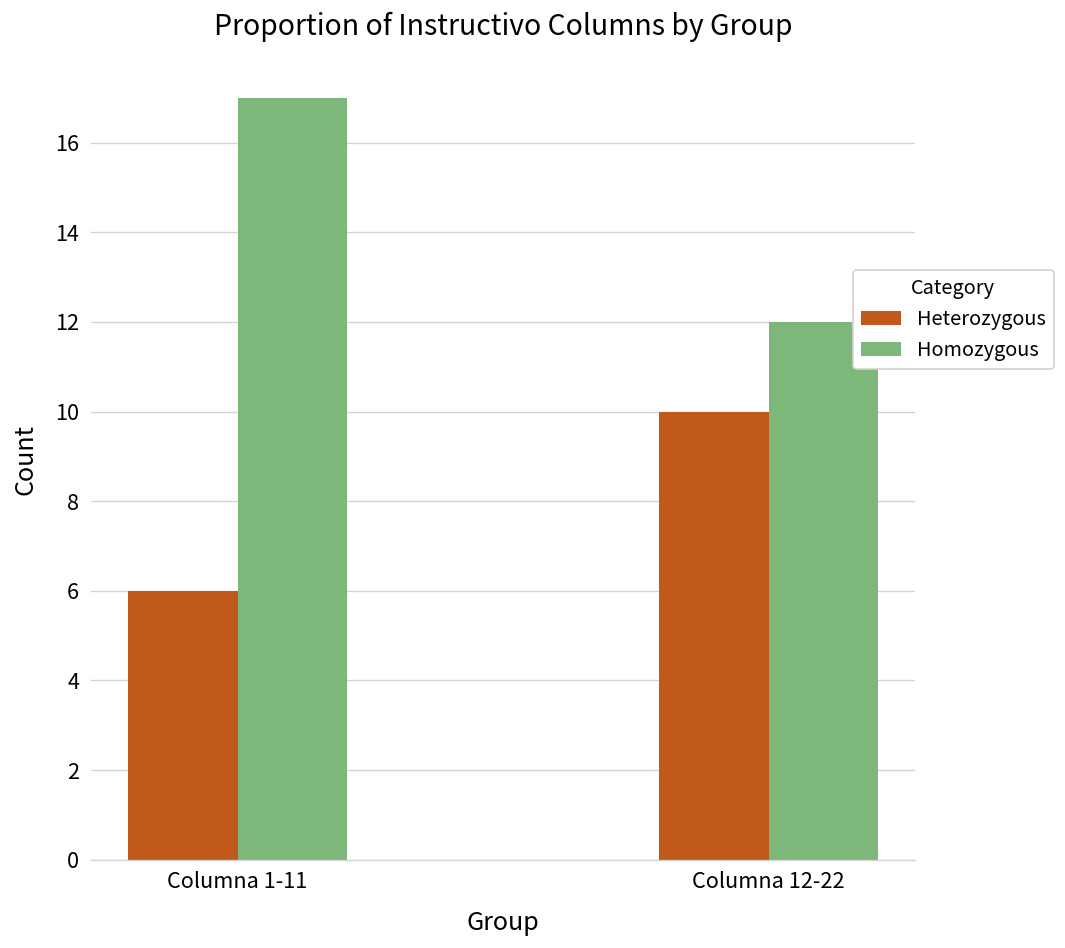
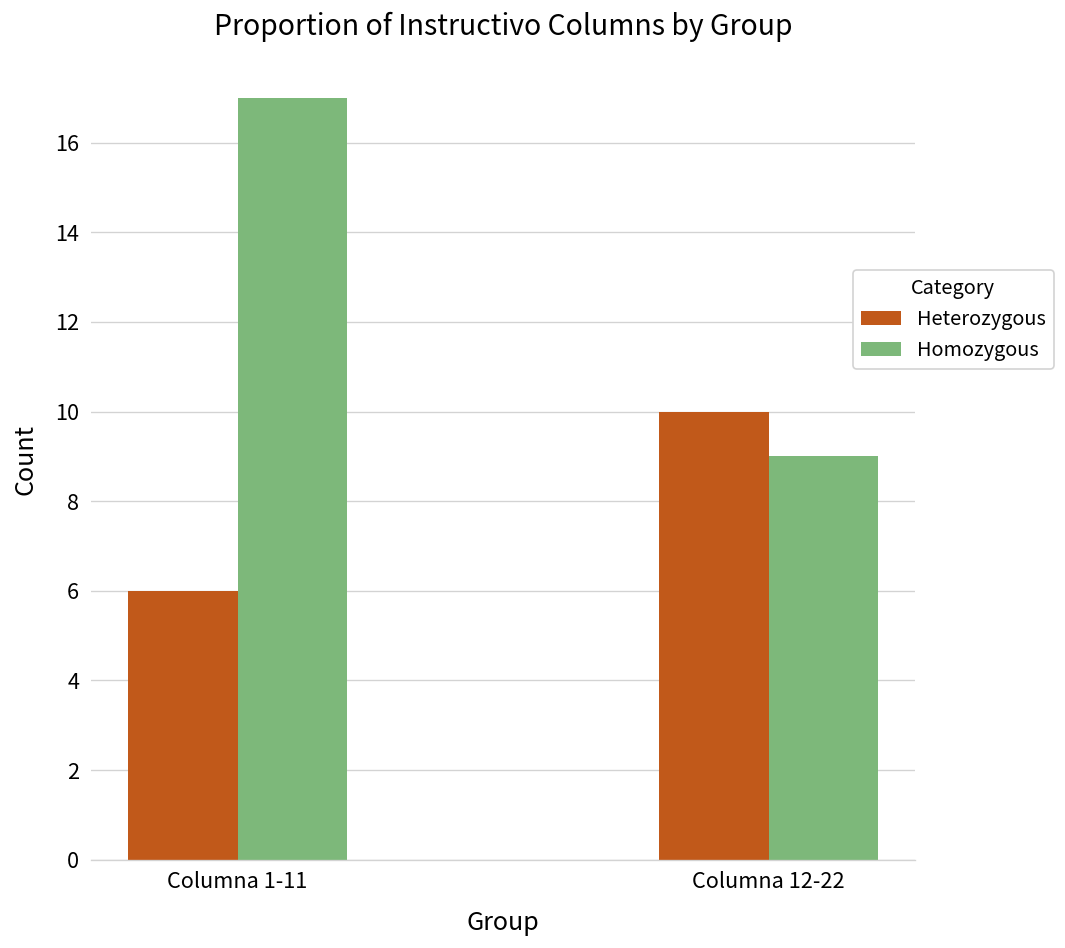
Homozygous, Columna 12-22: 12 -> 9
